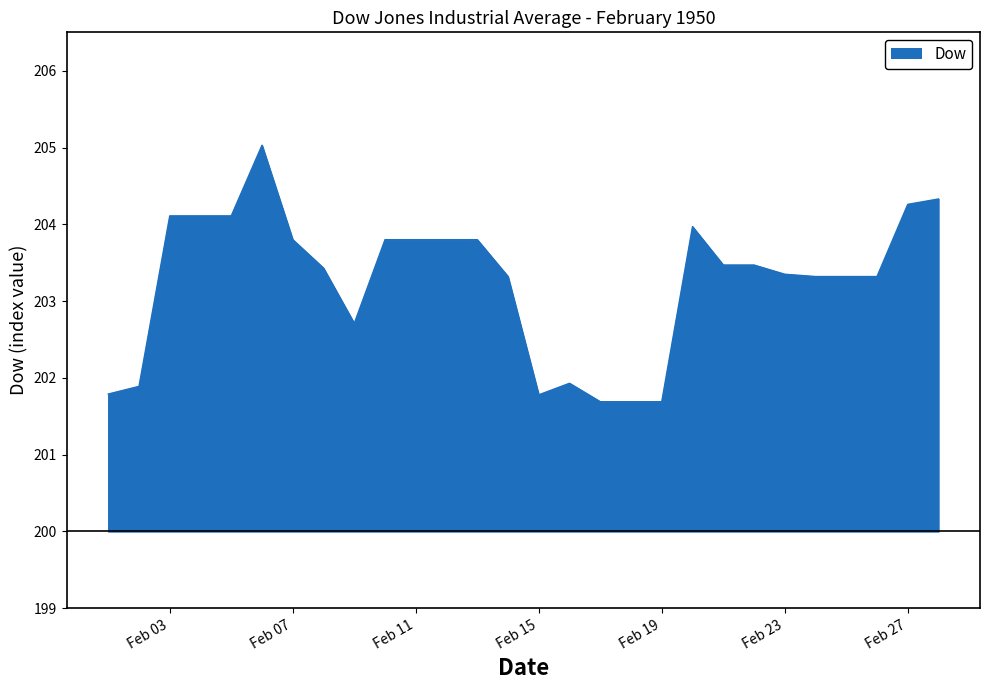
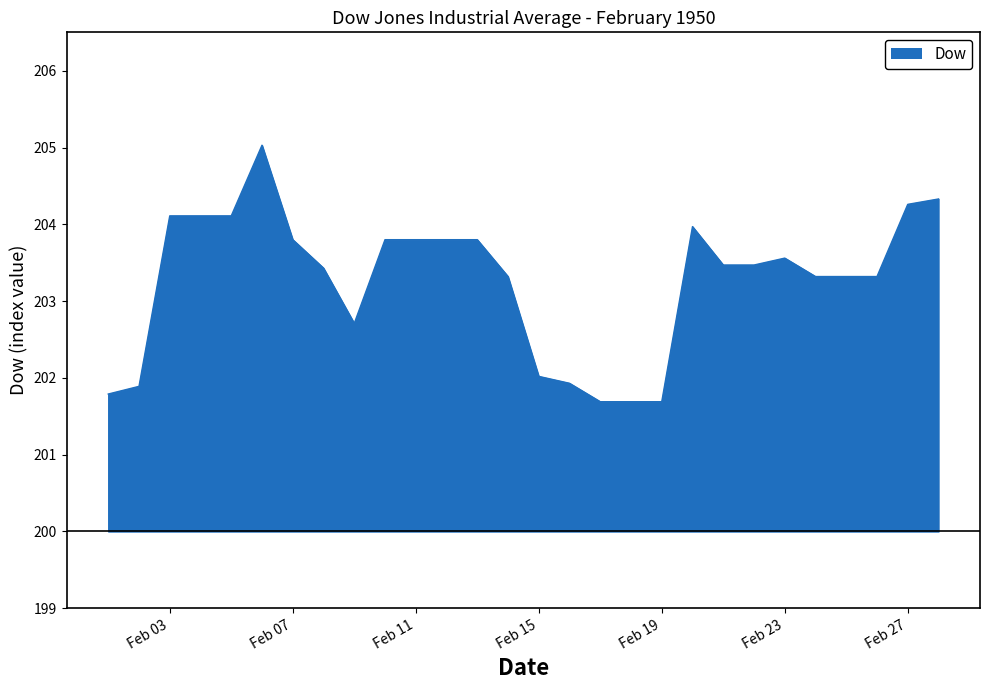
Feb 15: 201.8 -> 202.0
Feb 23: 203.4 -> 203.6
